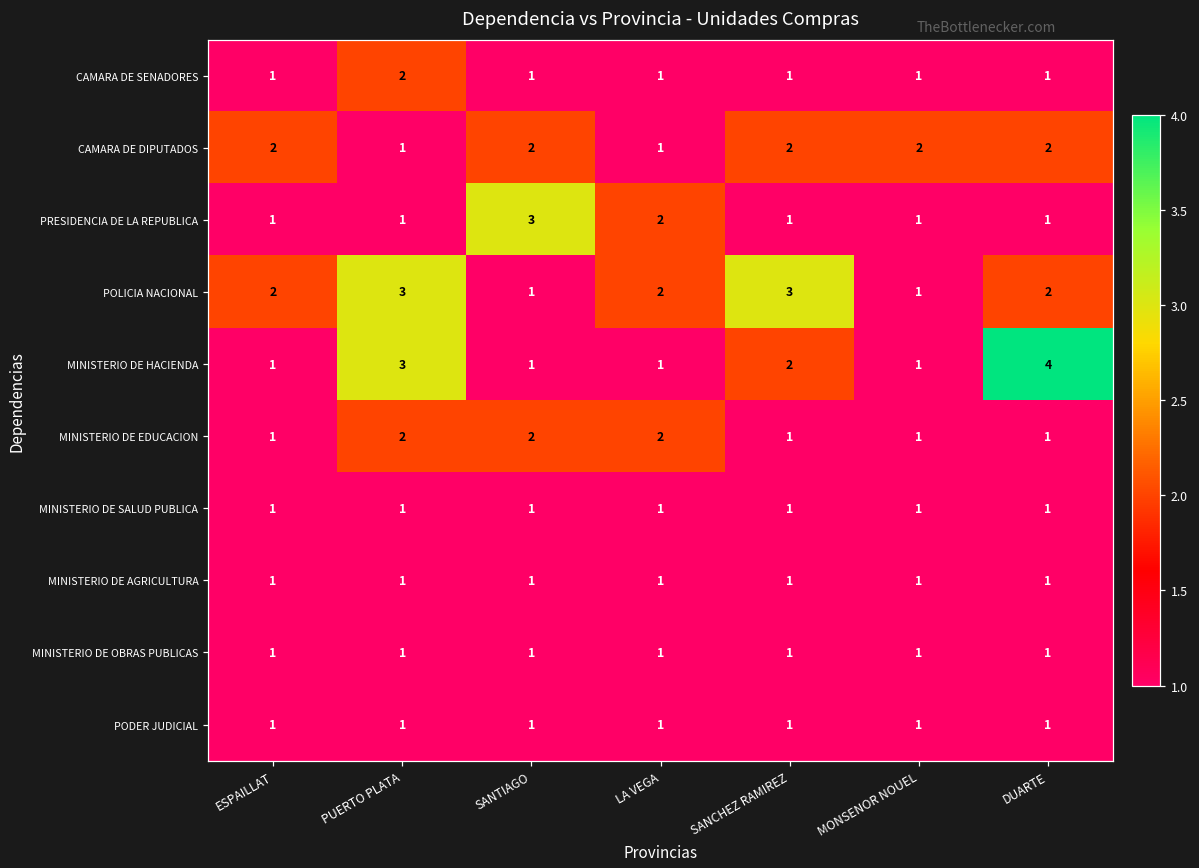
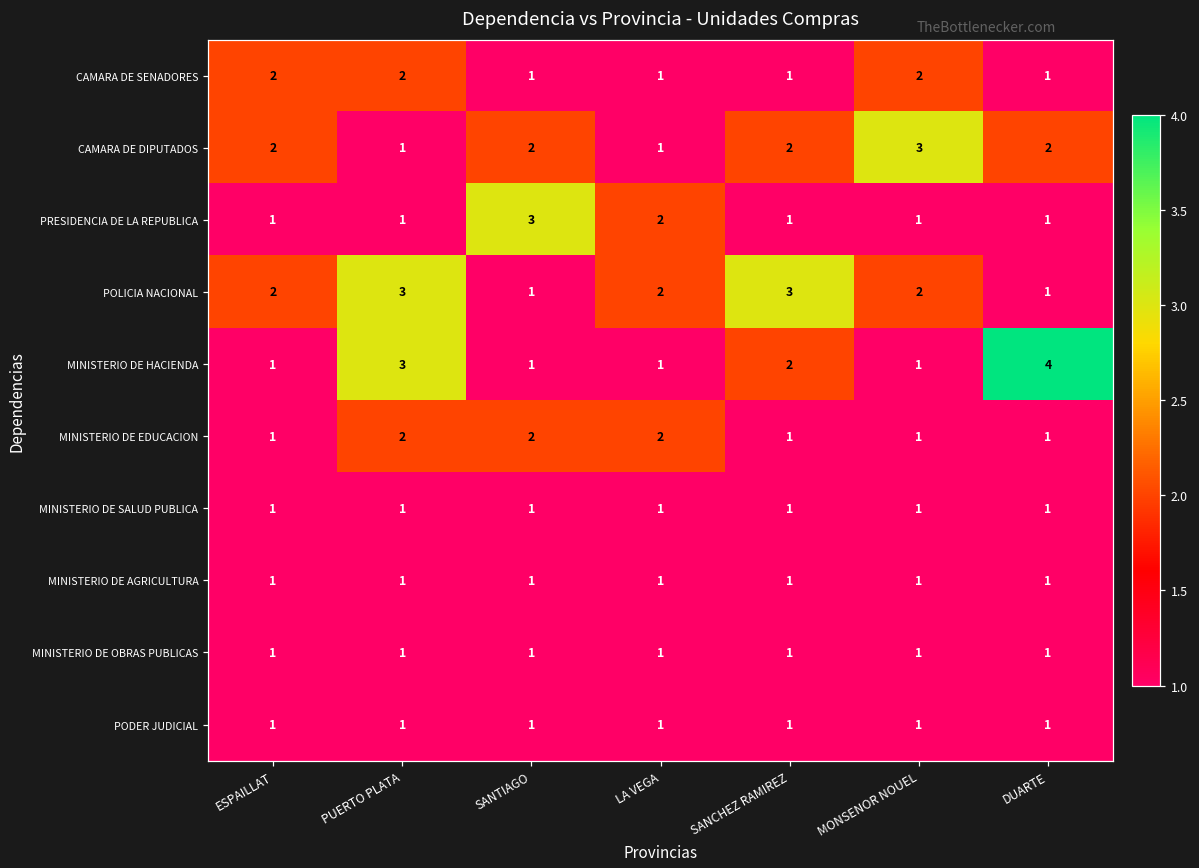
CAMARA DE SENADORES, ESPAILLAT: 1 -> 2
CAMARA DE SENADORES, MONSENOR NOUEL: 1 -> 2
CAMARA DE DIPUTADOS, MONSENOR NOUEL: 2 -> 3
POLICIA NACIONAL, MONSENOR NOUEL: 1 -> 2
POLICIA NACIONAL, DUARTE: 2 -> 1
